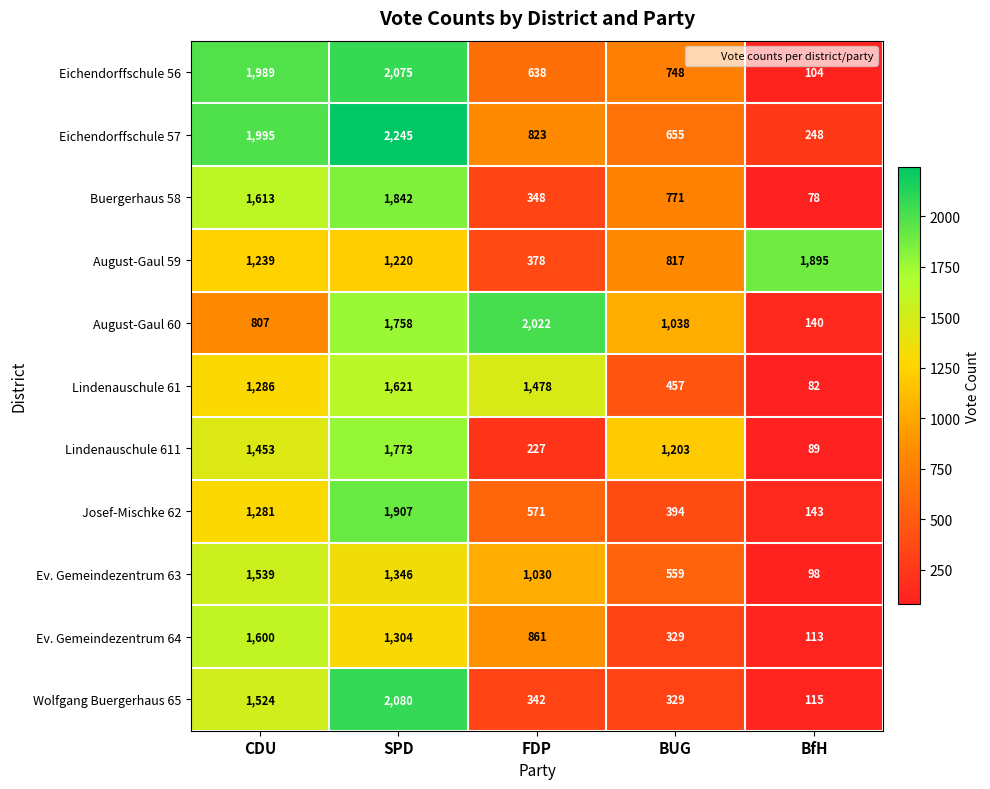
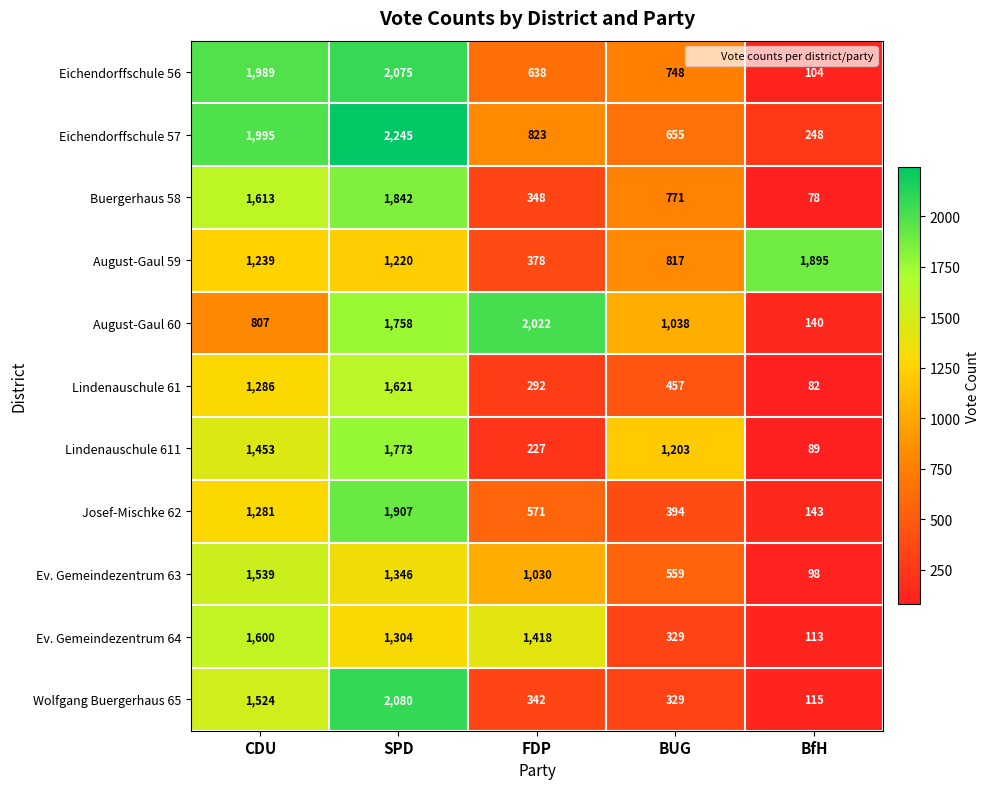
Lindenauschule 61, FDP: 1,478 -> 292
Ev. Gemeindezentrum 64, FDP: 861 -> 1,418
